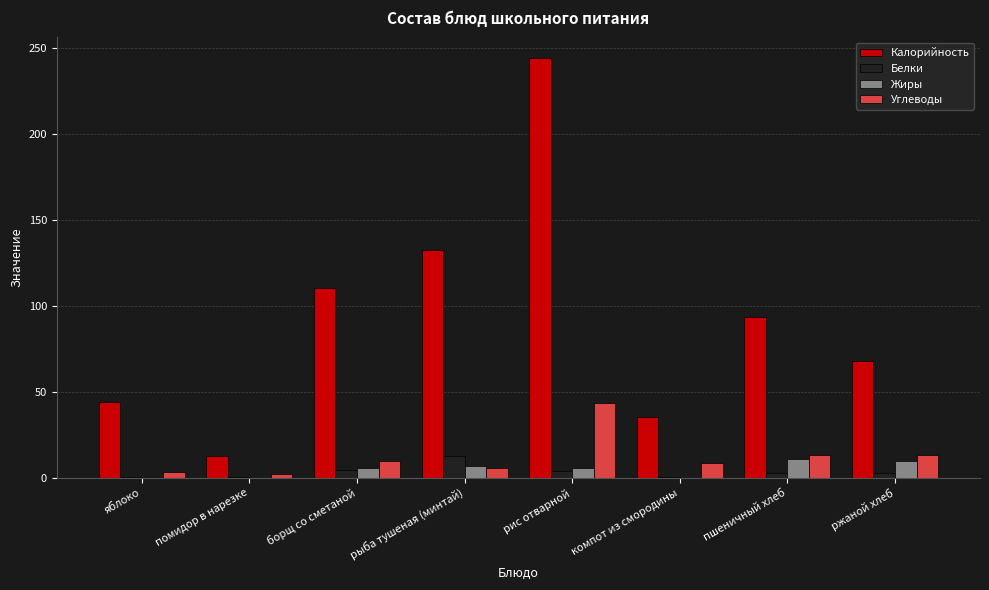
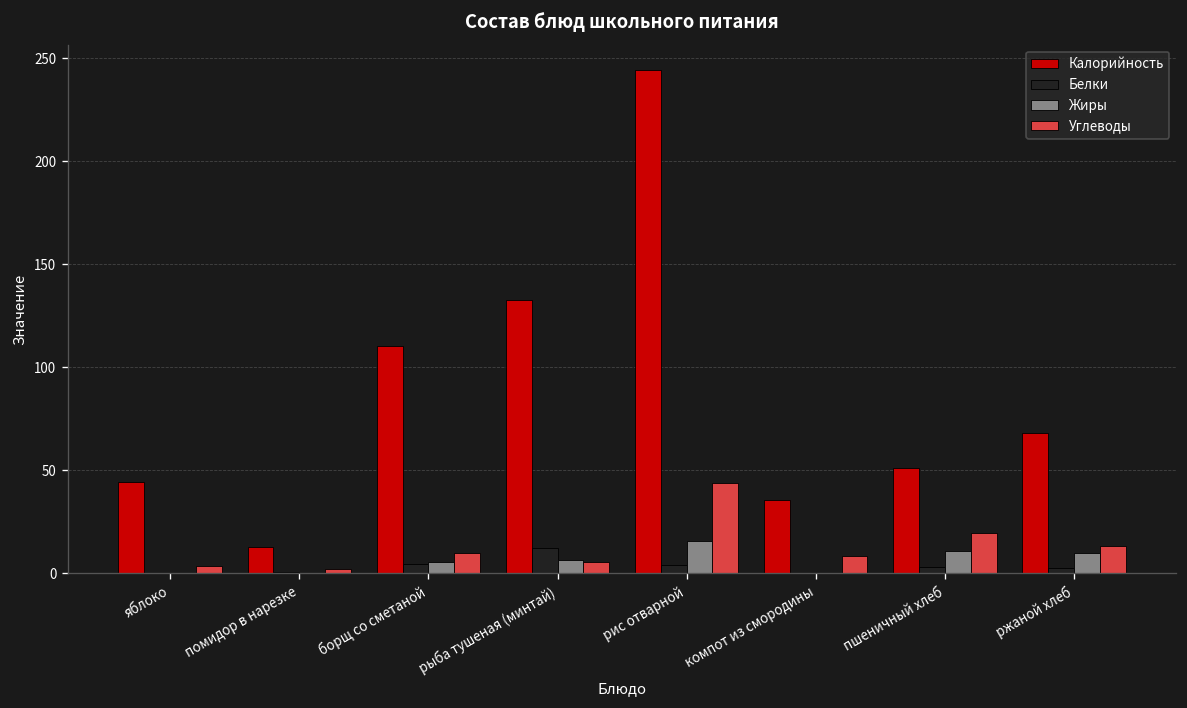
Жиры, рис отварной: 6 -> 16
Калорийность, пшеничный хлеб: 94 -> 51
Углеводы, пшеничный хлеб: 13 -> 20
